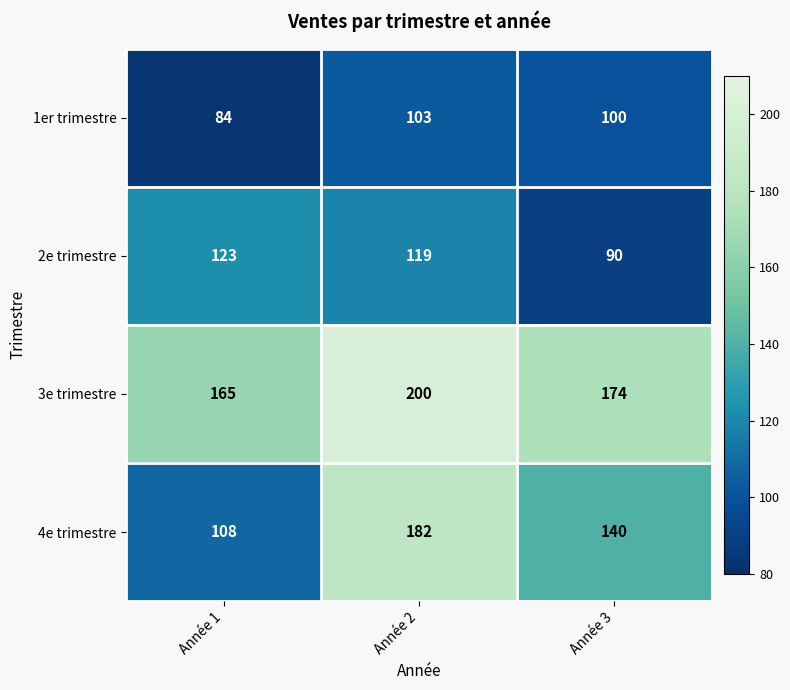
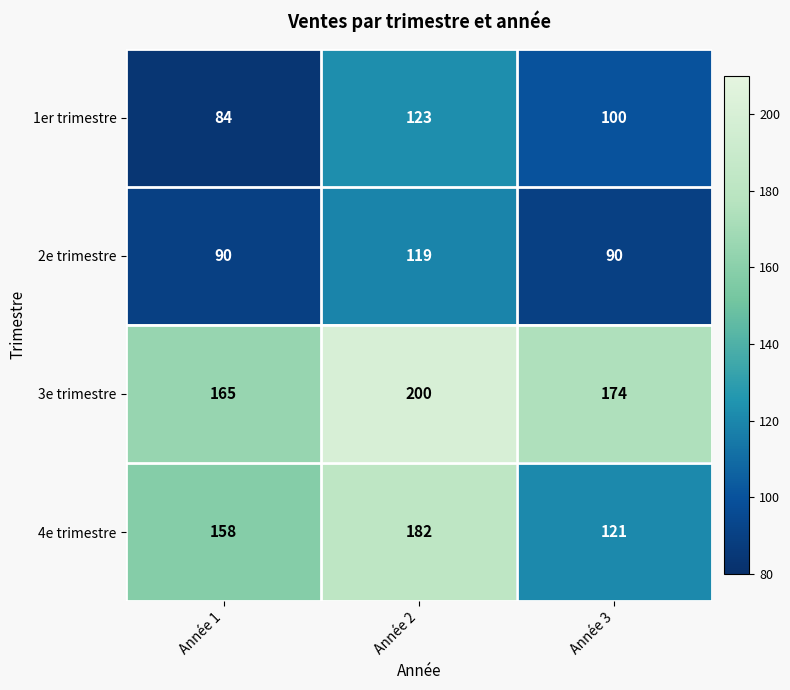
1er trimestre, Année 2: 103 -> 123
2e trimestre, Année 1: 123 -> 90
4e trimestre, Année 1: 108 -> 158
4e trimestre, Année 3: 140 -> 121
